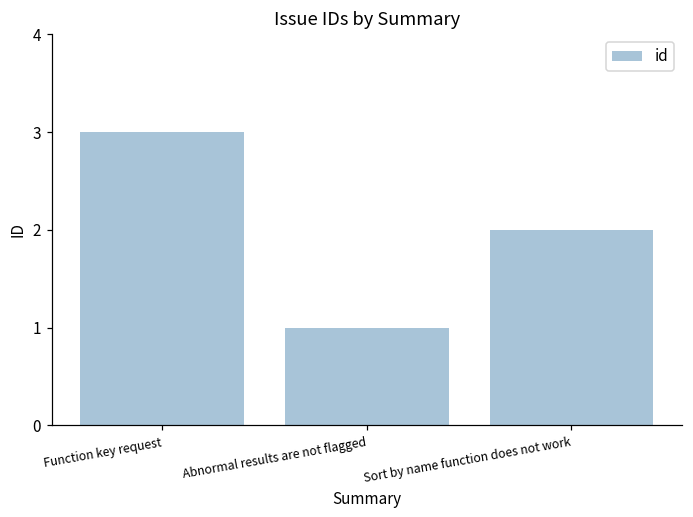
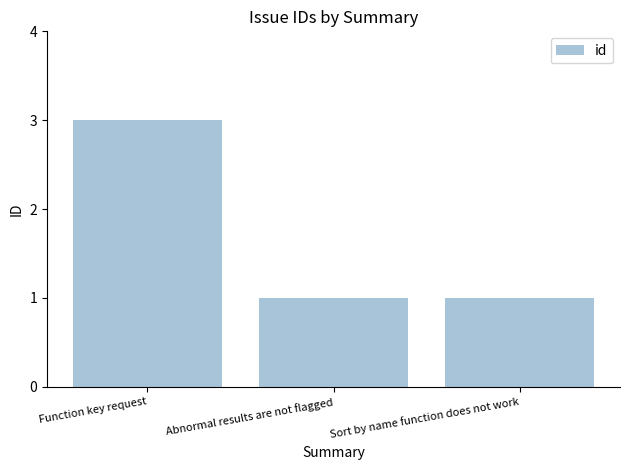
Sort by name function does not work: 2 -> 1
